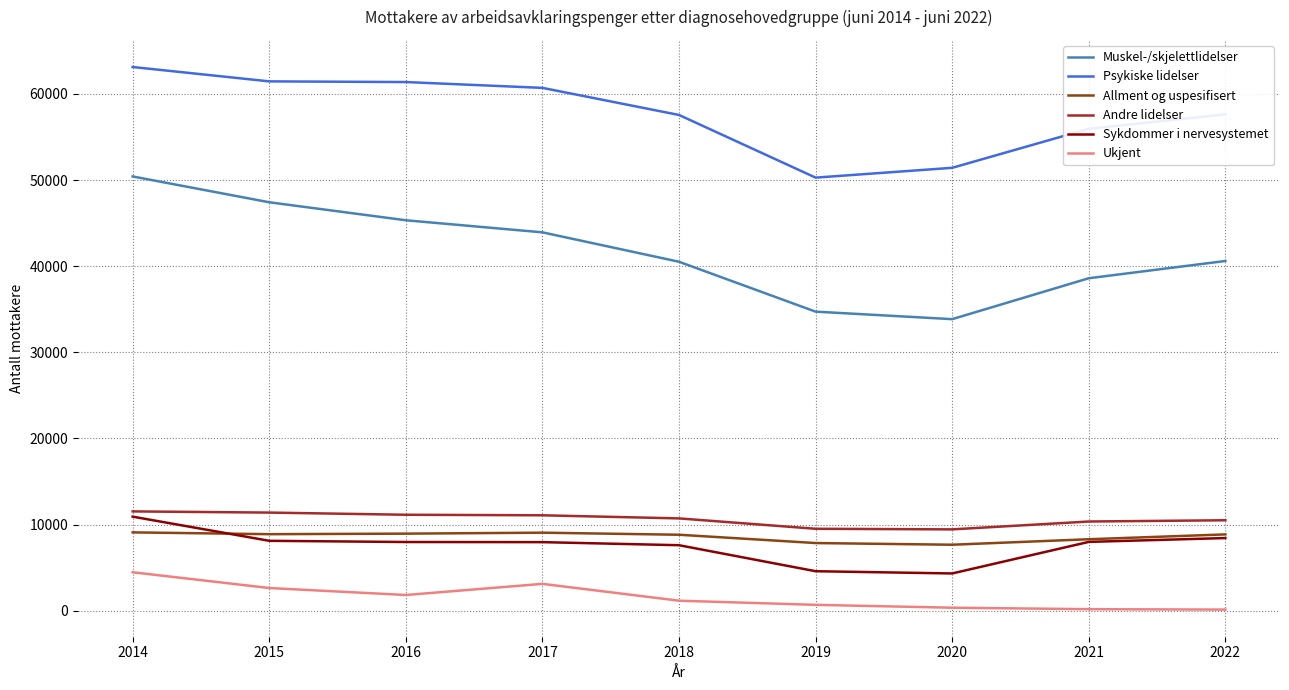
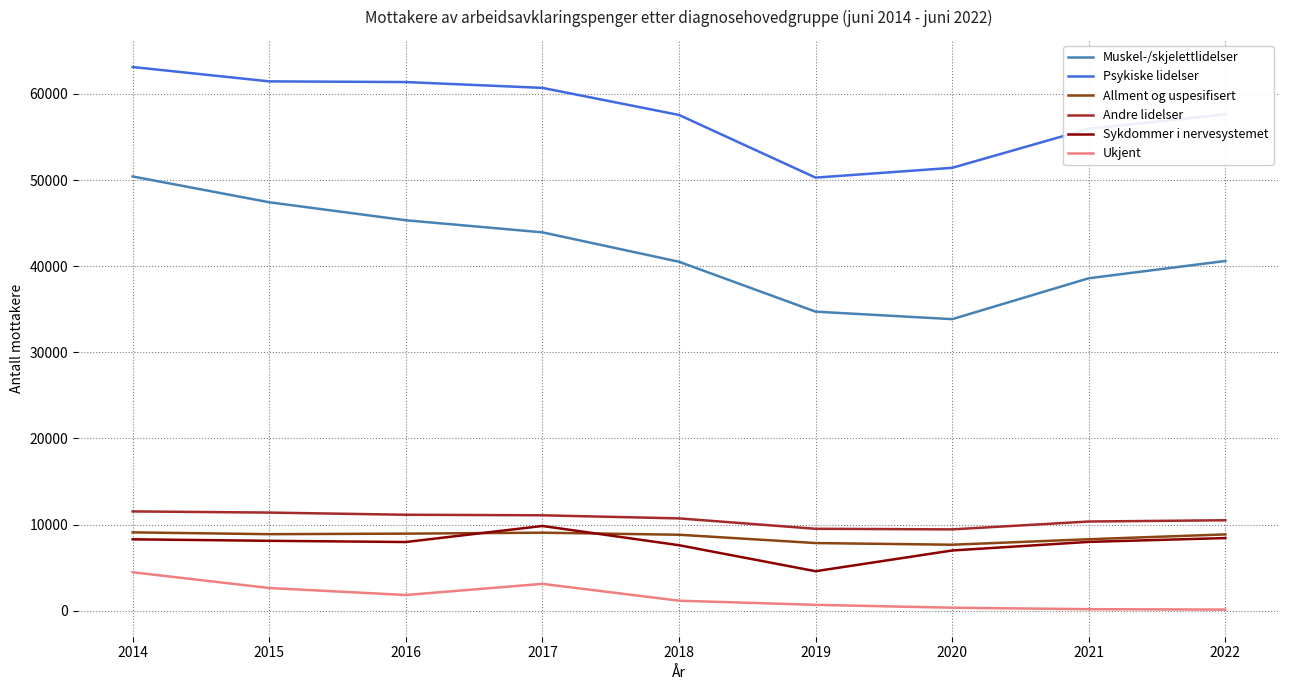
Sykdommer i nervesystemet, 2014: 11000 -> 8000
Sykdommer i nervesystemet, 2017: 8000 -> 10000
Sykdommer i nervesystemet, 2020: 4000 -> 7000
